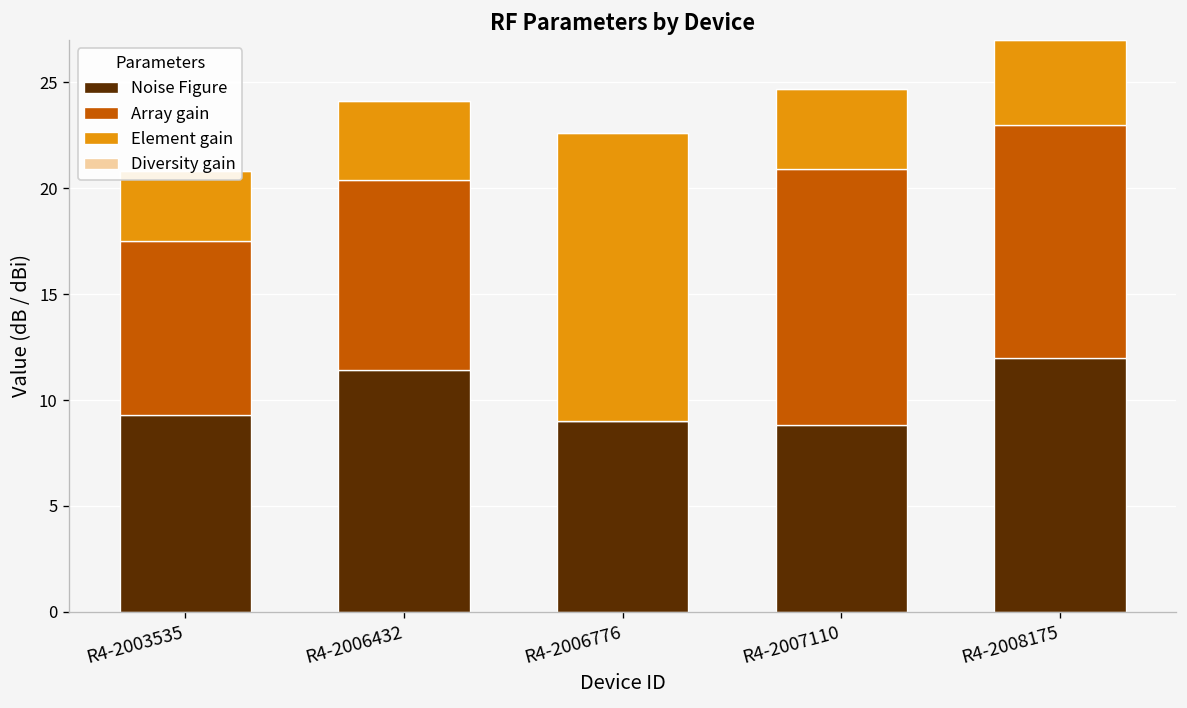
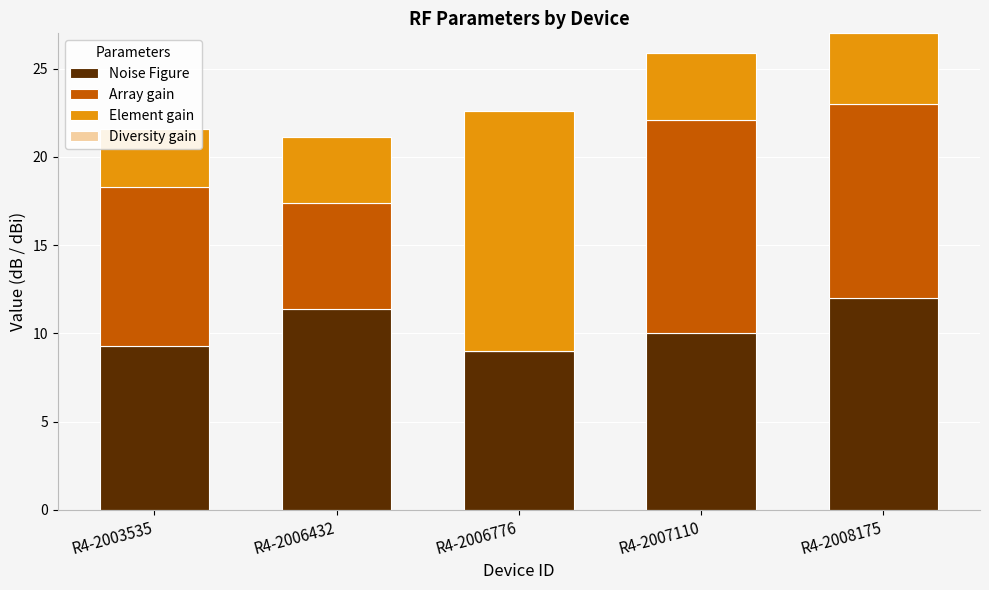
Array gain, R4-2003535: 8.2 -> 9.0
Array gain, R4-2006432: 9 -> 6
Noise Figure, R4-2007110: 8.8 -> 10.0
